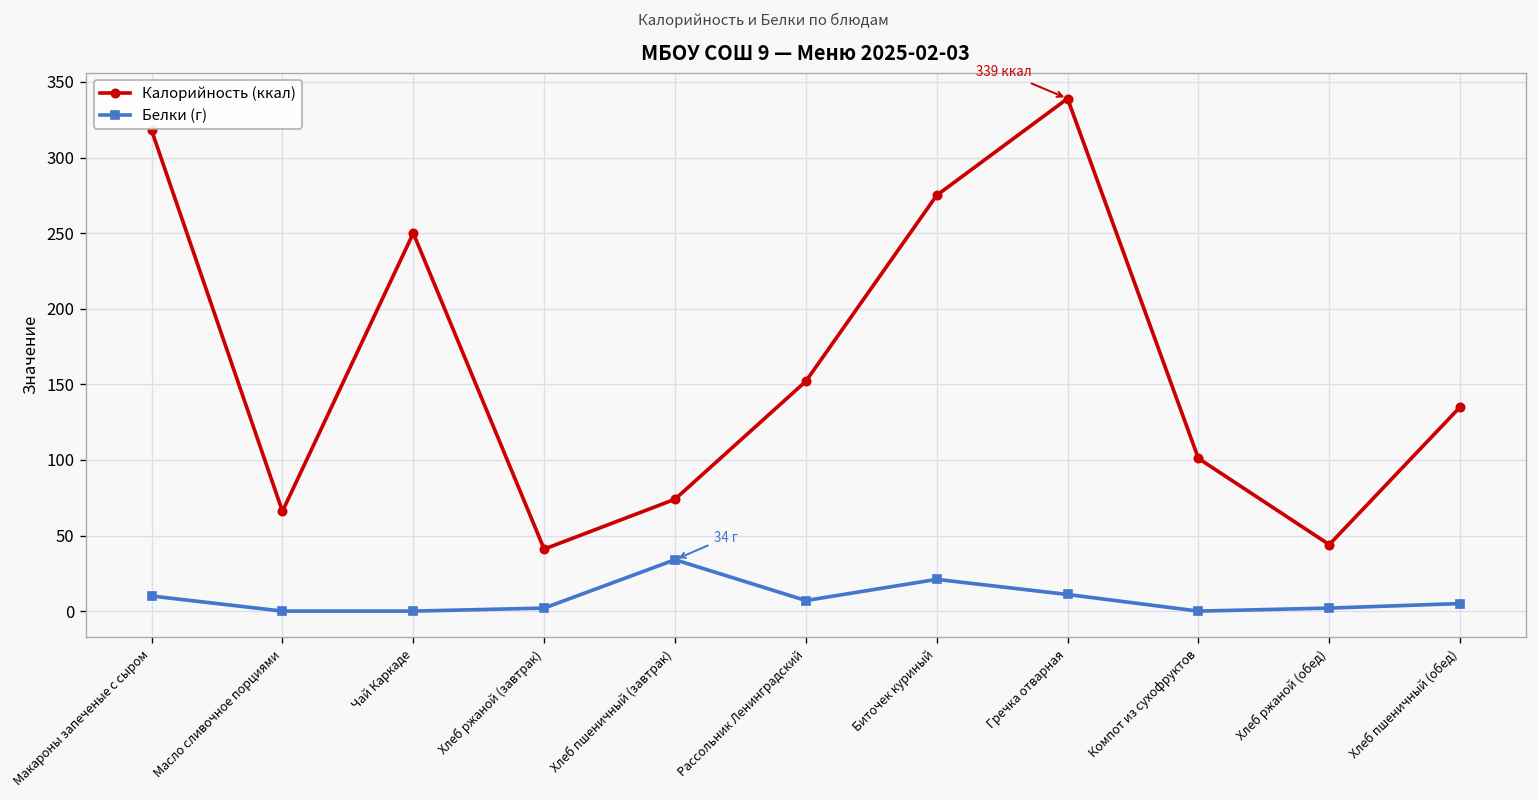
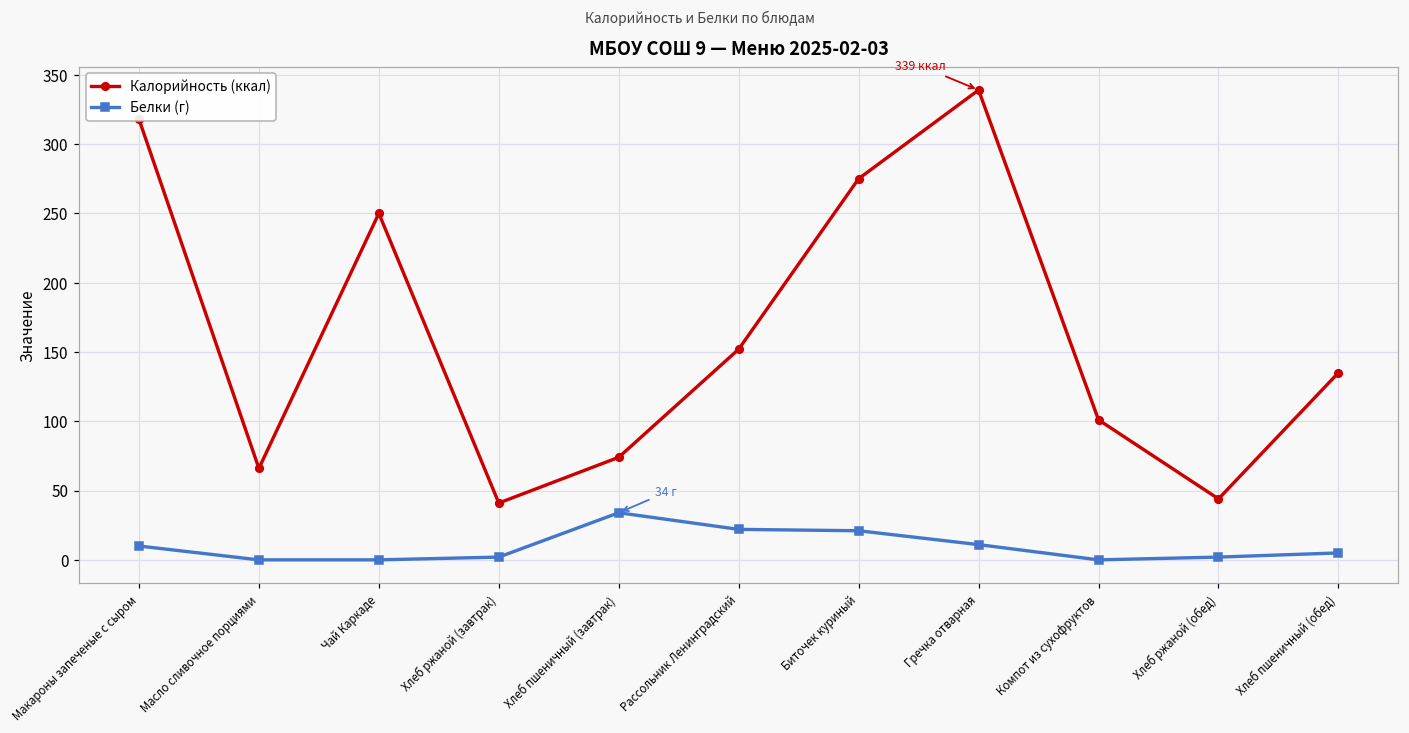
Белки (г), Рассольник Ленинградский: 7 -> 22
